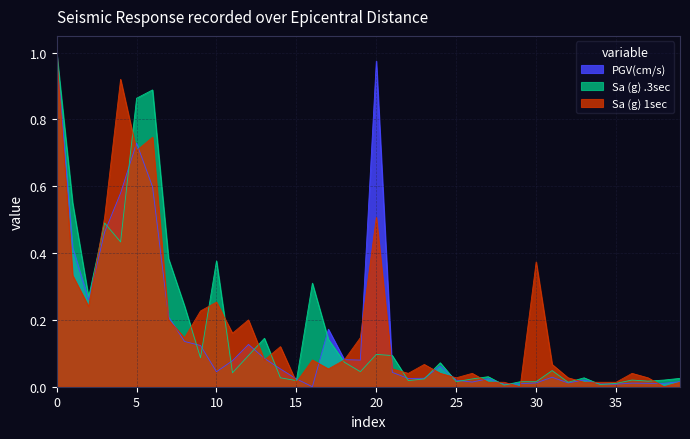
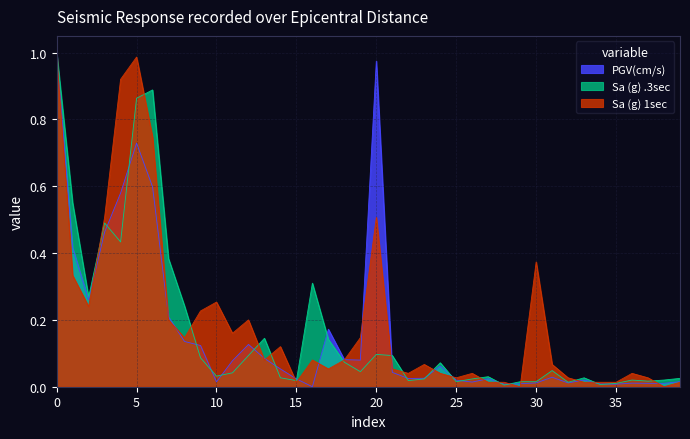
Sa (g) 1sec, 5: 0.71 -> 0.99
PGV(cm/s), 10: 0.04 -> 0.01
Sa (g) .3sec, 10: 0.38 -> 0.03
